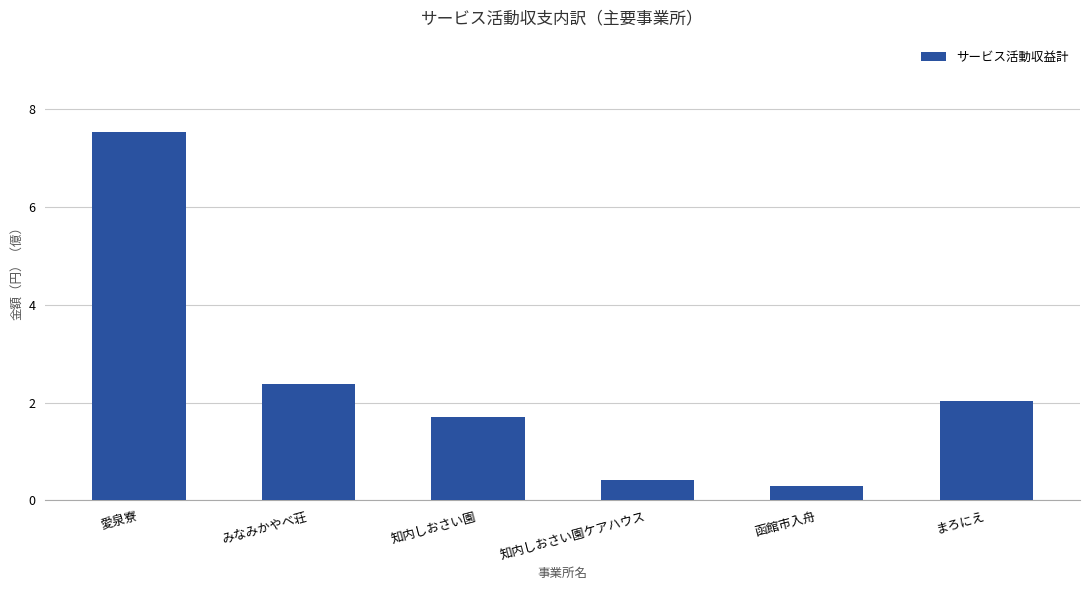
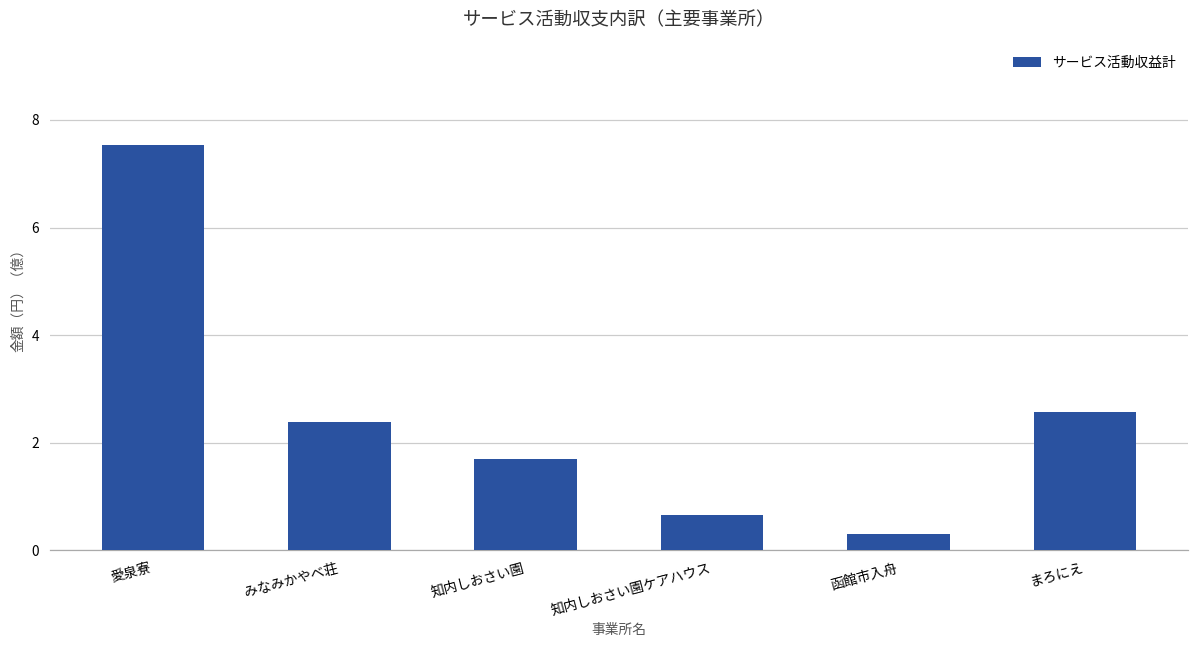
知内しおさい園ケアハウス: 0.4 -> 0.7
まろにえ: 2.0 -> 2.6
